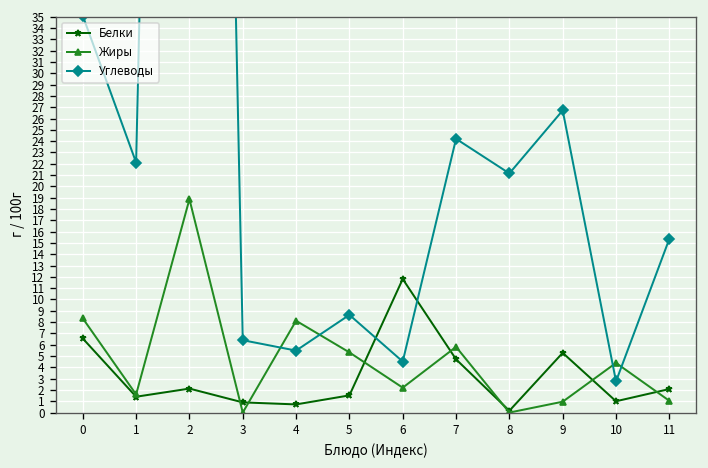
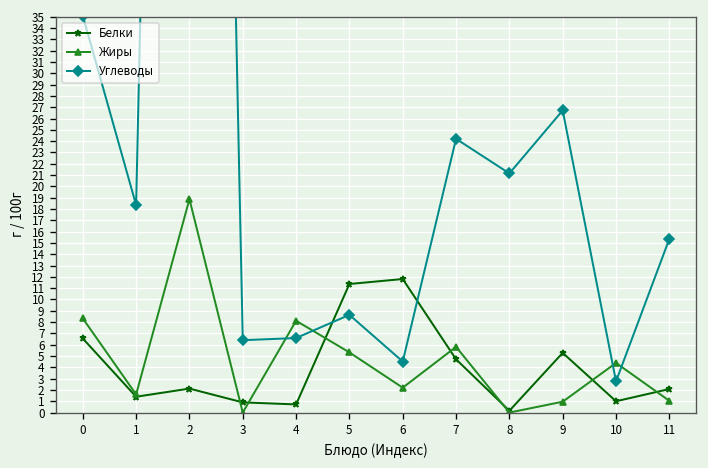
Углеводы, 1: 22 -> 18
Углеводы, 4: 5 -> 7
Белки, 5: 2 -> 11
